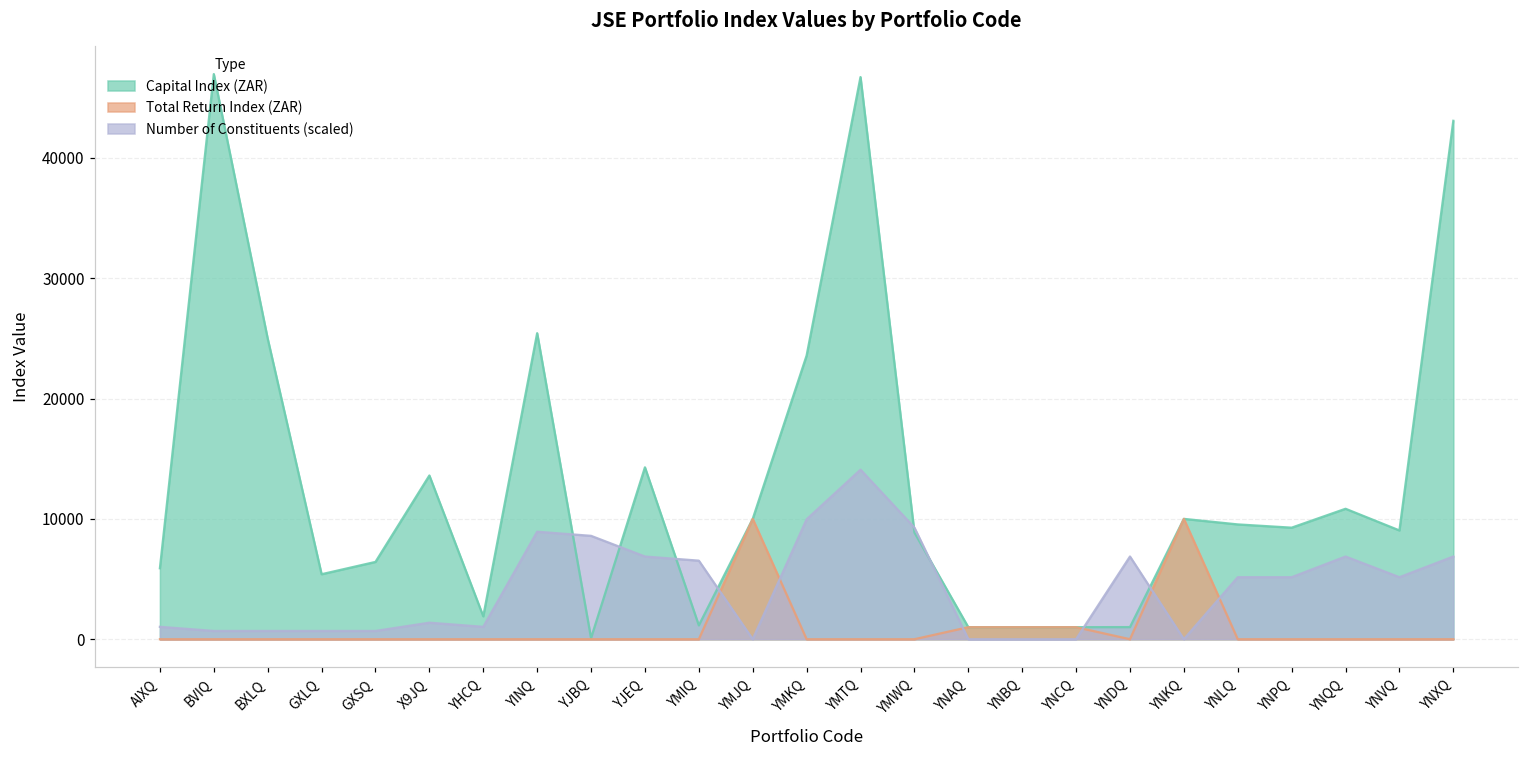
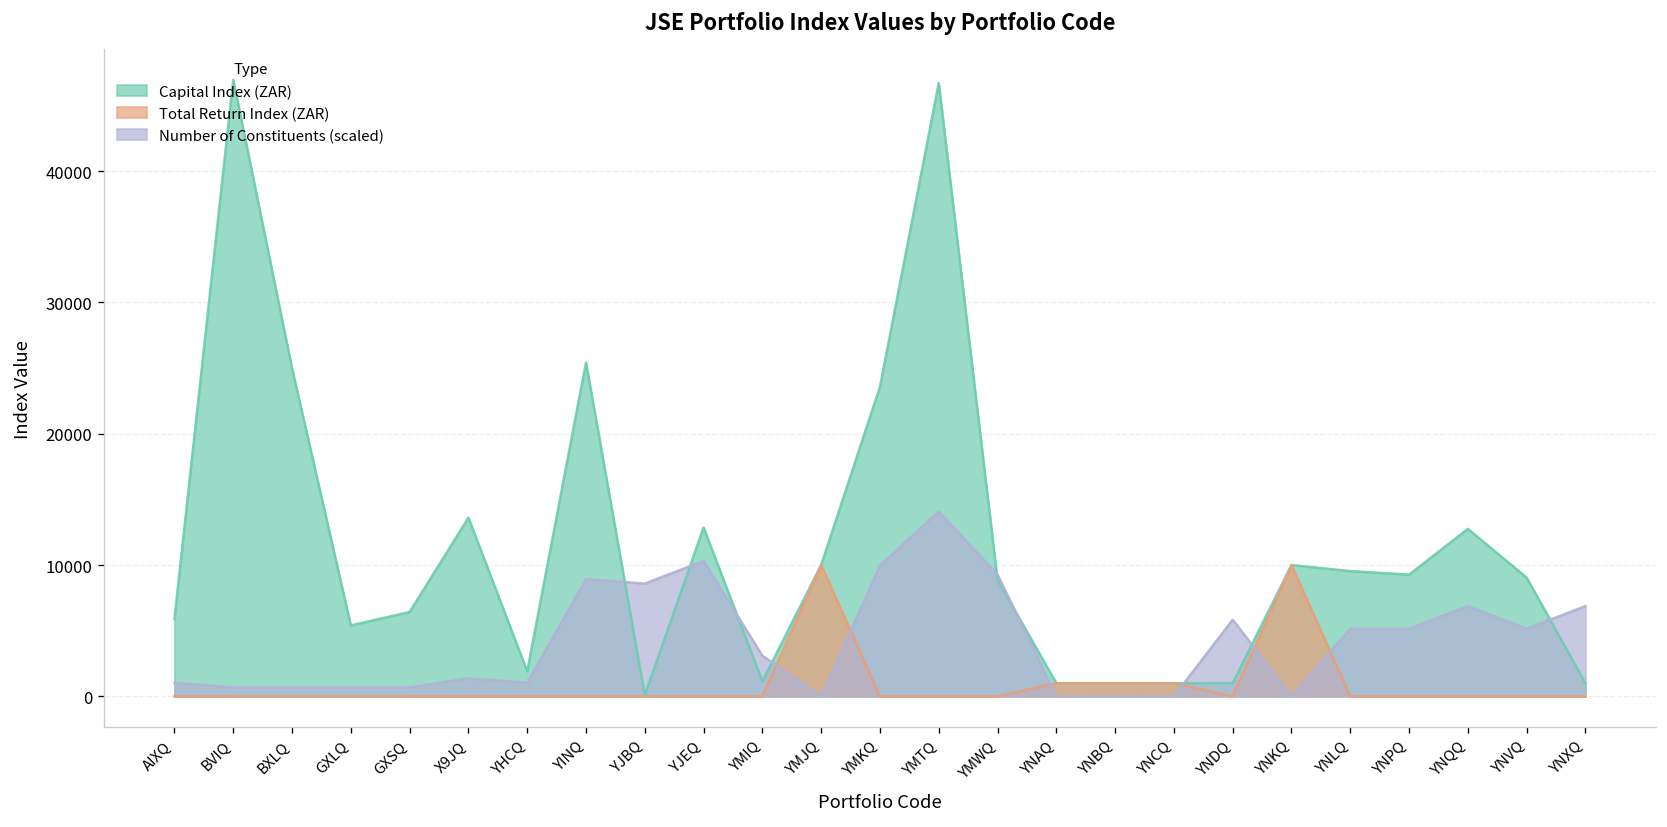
Capital Index (ZAR), YJEQ: 14300 -> 12900
Number of Constituents (scaled), YJEQ: 6900 -> 10300
Number of Constituents (scaled), YMIQ: 6500 -> 3100
Number of Constituents (scaled), YNDQ: 6900 -> 5800
Capital Index (ZAR), YNQQ: 10800 -> 12800
Capital Index (ZAR), YNXQ: 43100 -> 1000
